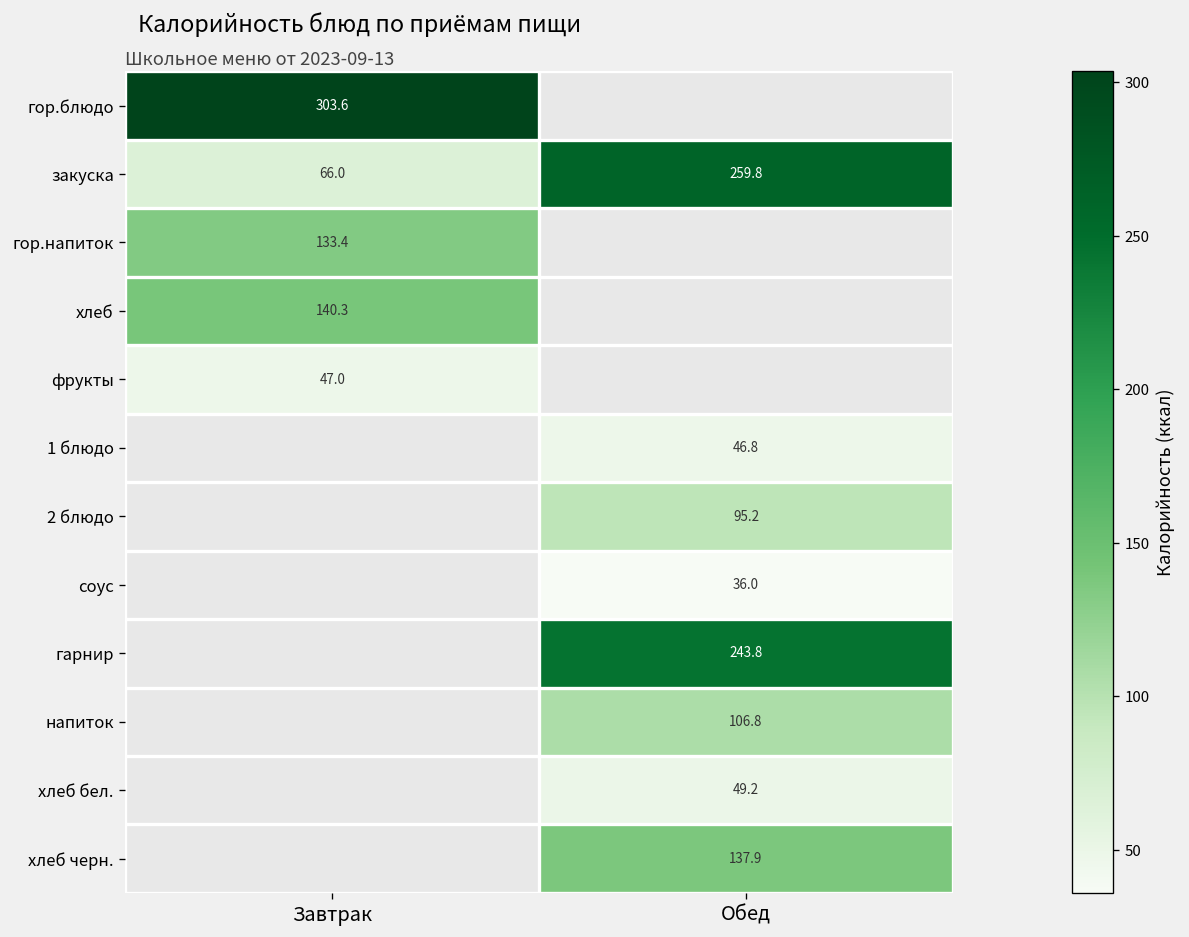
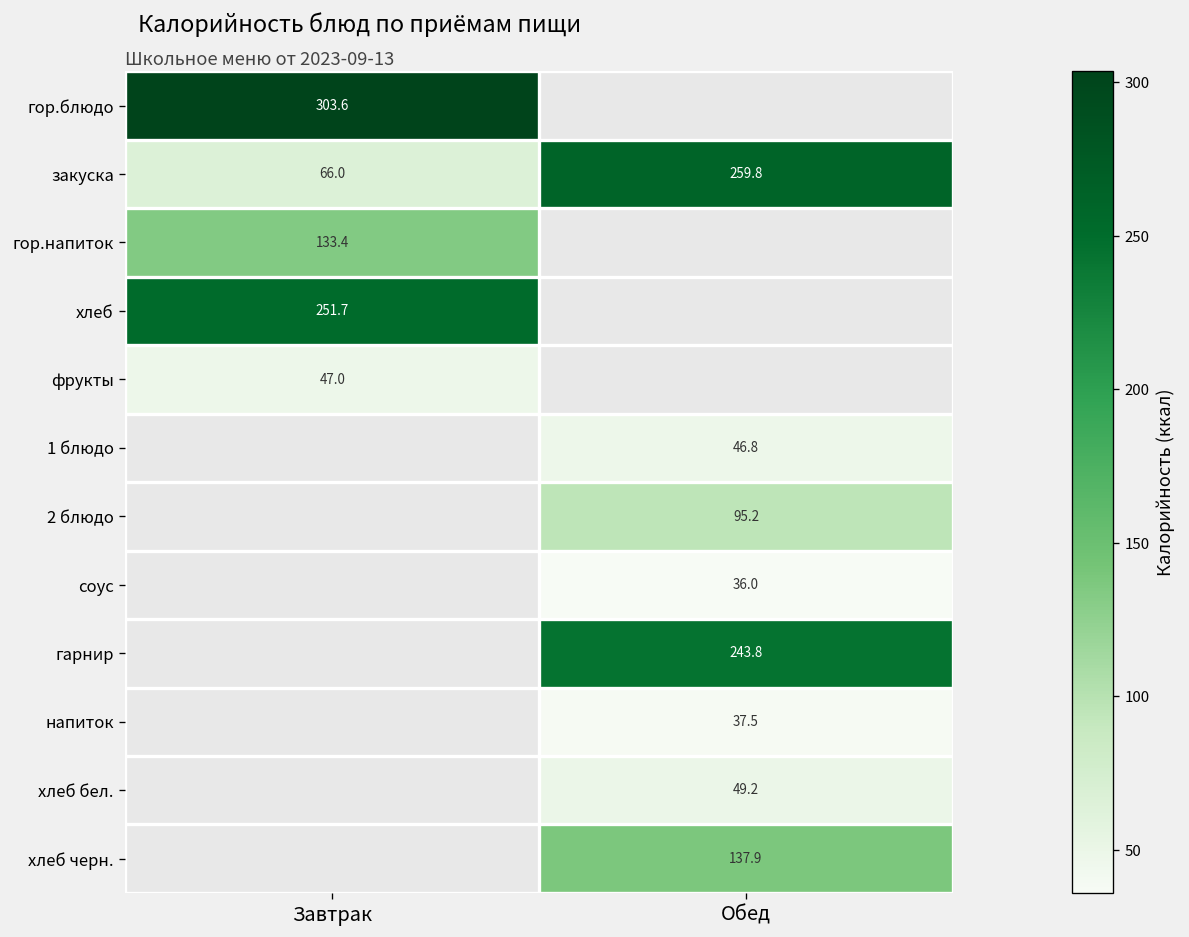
хлеб, Завтрак: 140.3 -> 251.7
напиток, Обед: 106.8 -> 37.5
